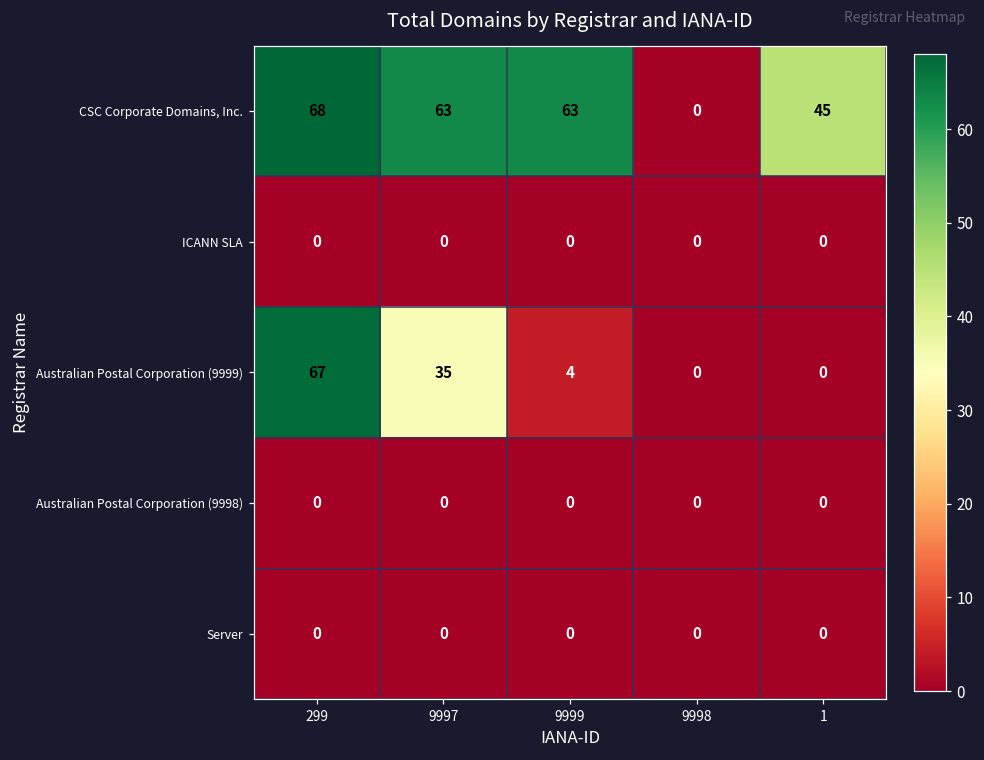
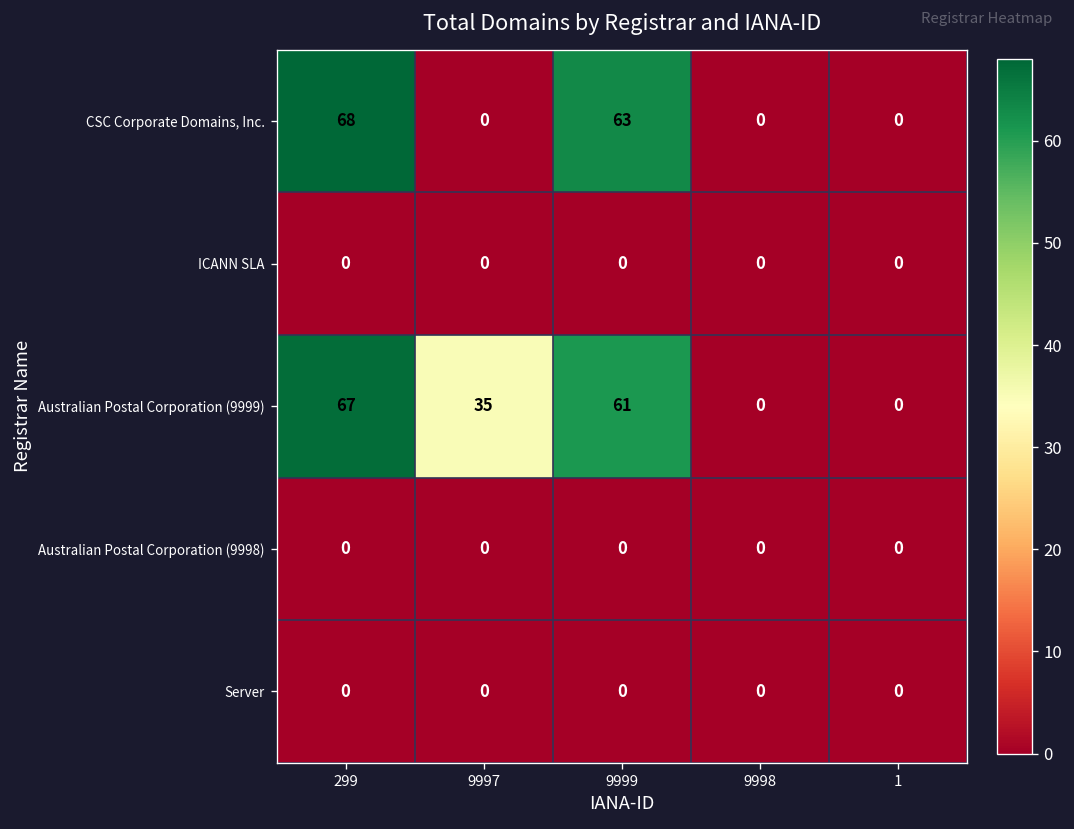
CSC Corporate Domains, Inc., 9997: 63 -> 0
CSC Corporate Domains, Inc., 1: 45 -> 0
Australian Postal Corporation (9999), 9999: 4 -> 61
